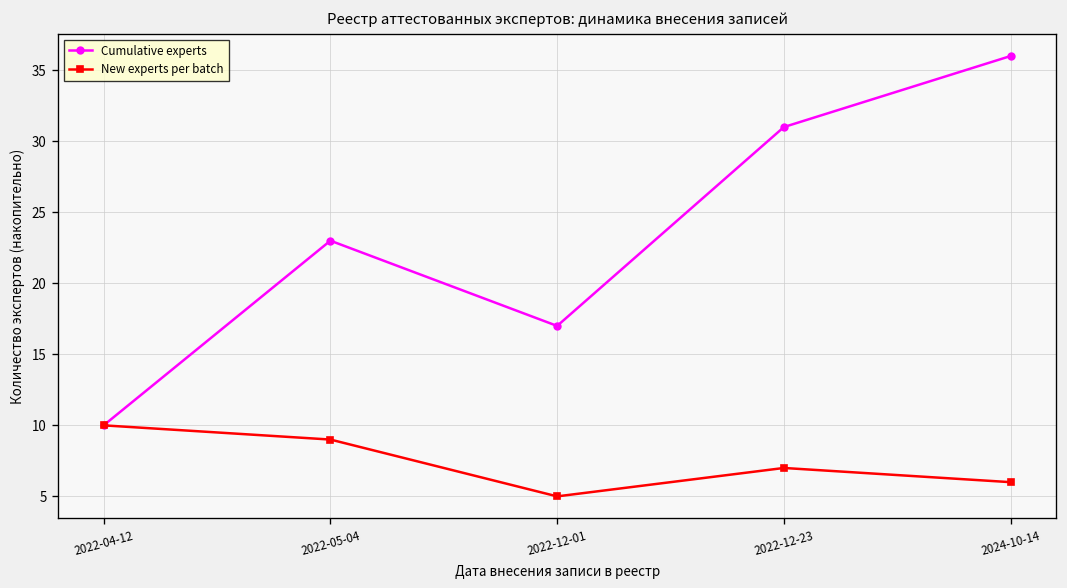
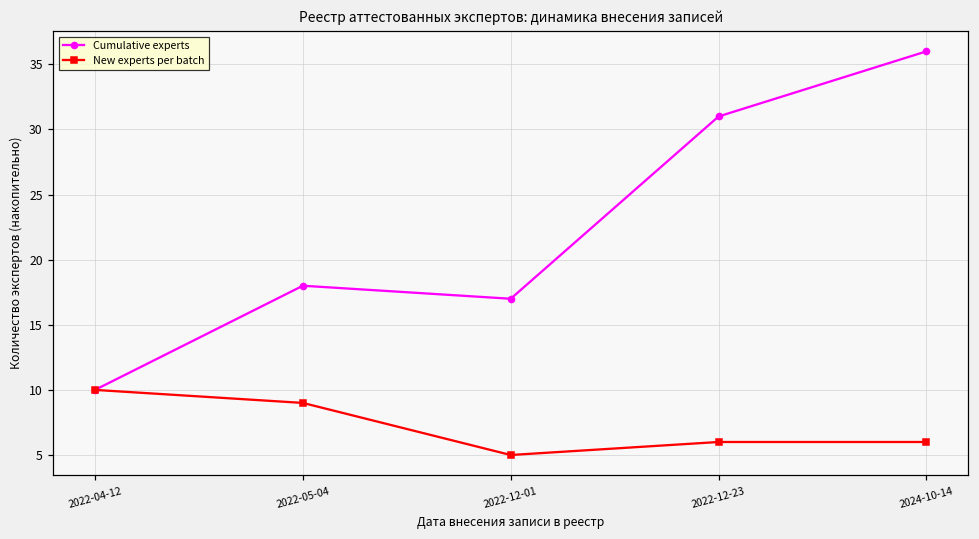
Cumulative experts, 2022-05-04: 23 -> 18
New experts per batch, 2022-12-23: 7 -> 6
